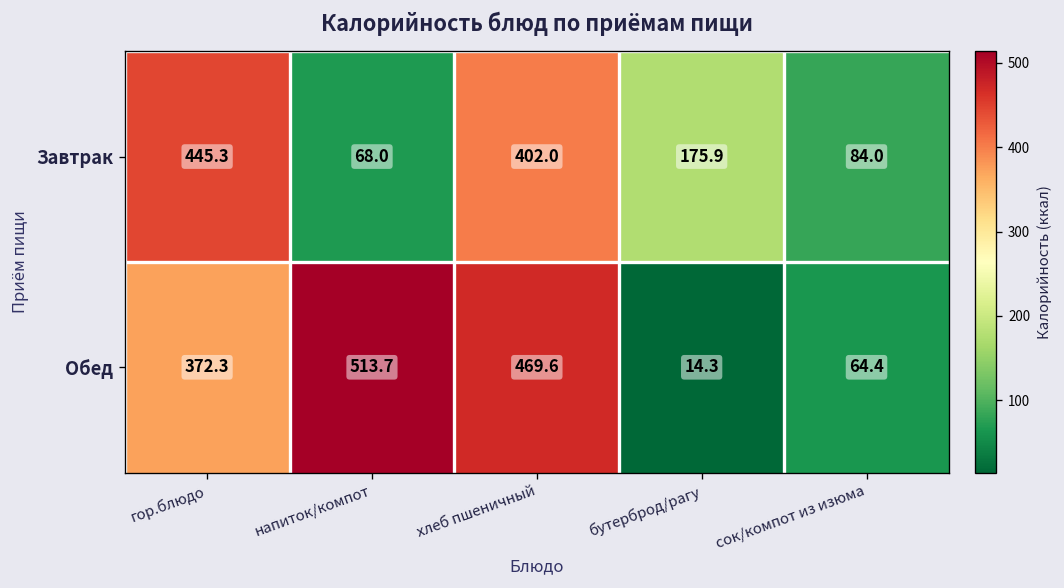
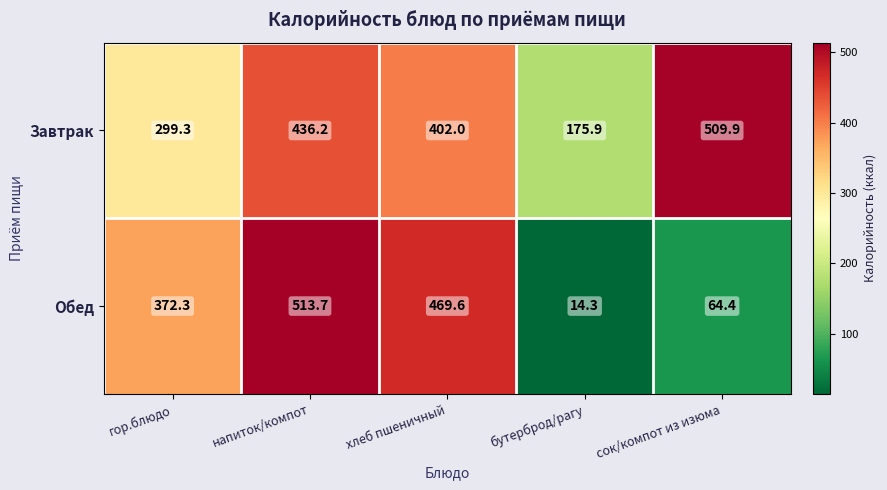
Завтрак, гор.блюдо: 445.3 -> 299.3
Завтрак, напиток/компот: 68.0 -> 436.2
Завтрак, сок/компот из изюма: 84.0 -> 509.9
